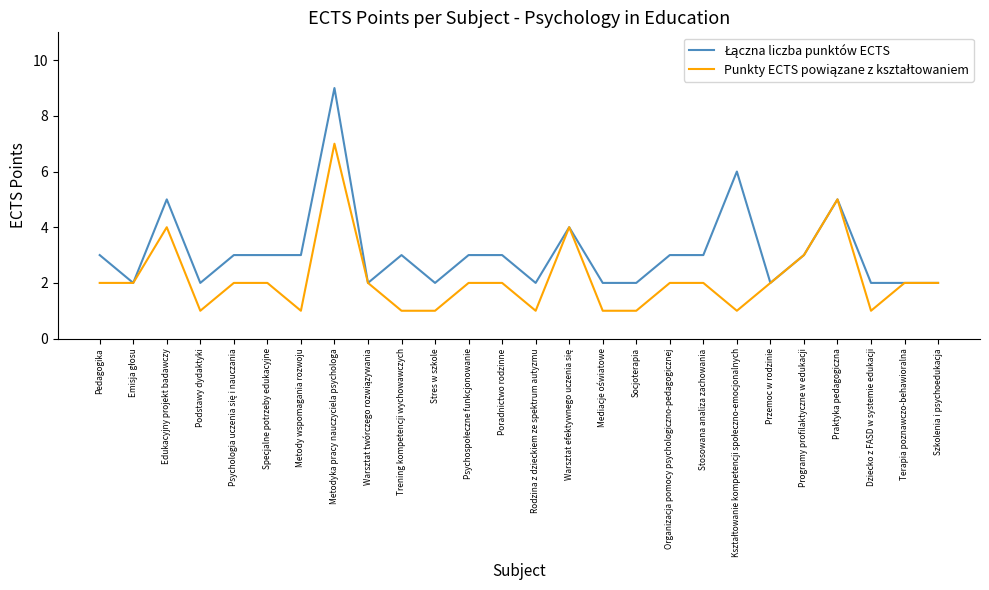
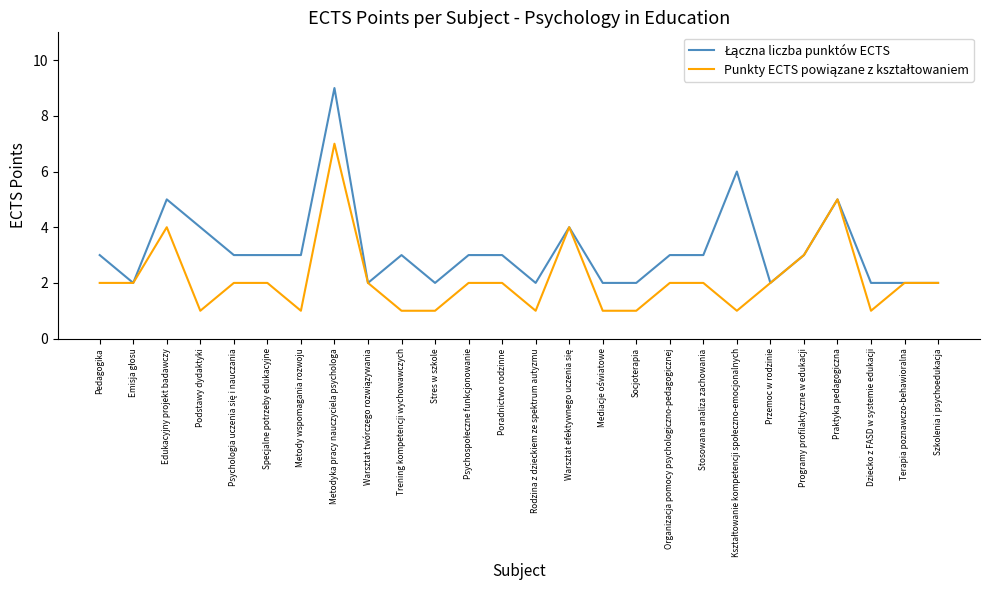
Łączna liczba punktów ECTS, Podstawy dydaktyki: 2 -> 4
